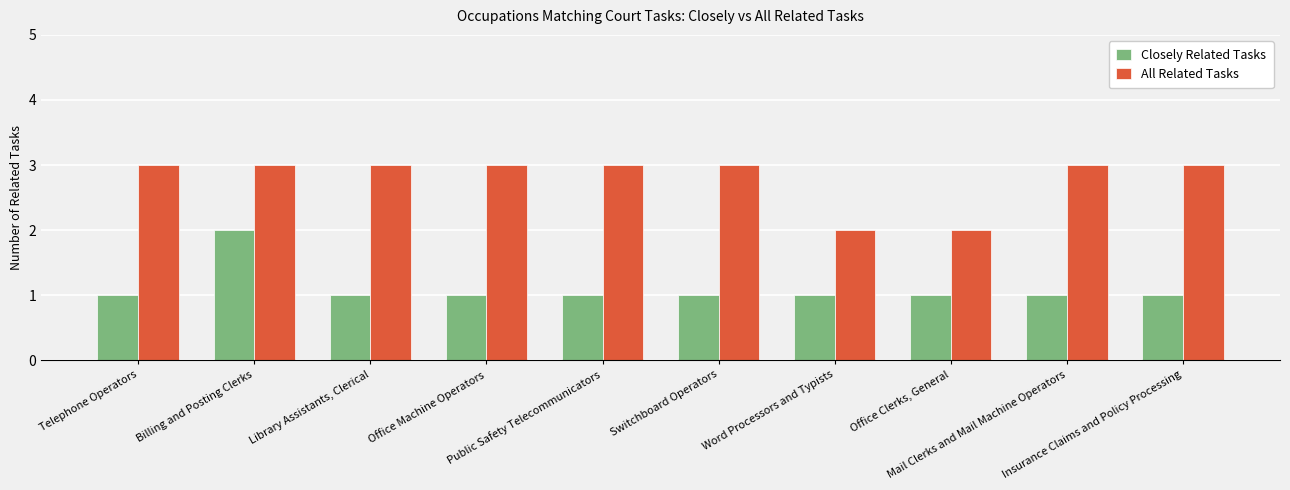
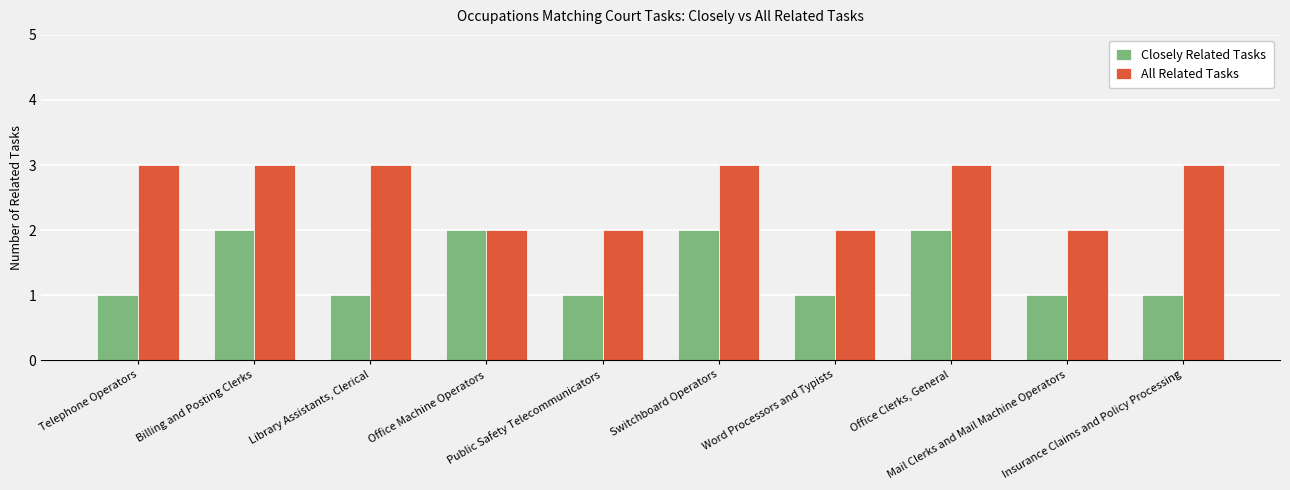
Closely Related Tasks, Office Machine Operators: 1 -> 2
All Related Tasks, Office Machine Operators: 3 -> 2
All Related Tasks, Public Safety Telecommunicators: 3 -> 2
Closely Related Tasks, Switchboard Operators: 1 -> 2
Closely Related Tasks, Office Clerks, General: 1 -> 2
All Related Tasks, Office Clerks, General: 2 -> 3
All Related Tasks, Mail Clerks and Mail Machine Operators: 3 -> 2
